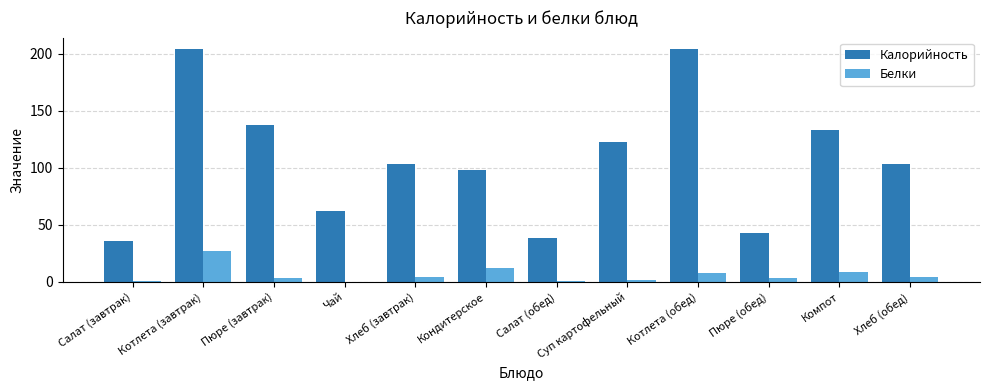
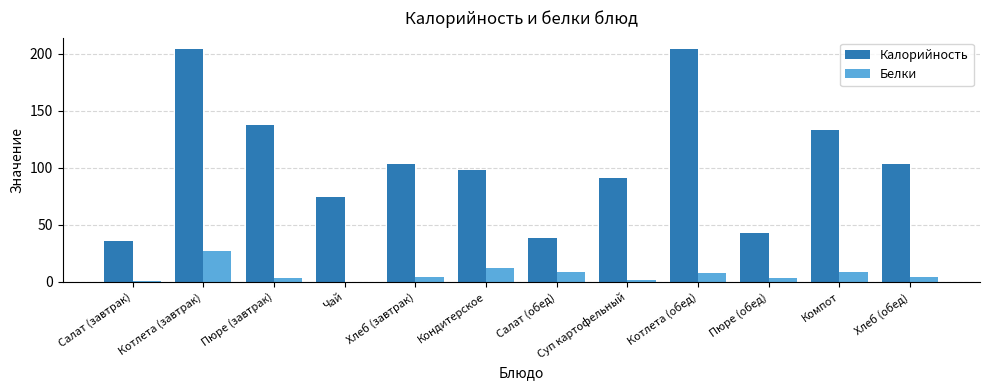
Калорийность, Чай: 62 -> 75
Белки, Салат (обед): 1 -> 9
Калорийность, Суп картофельный: 123 -> 91
